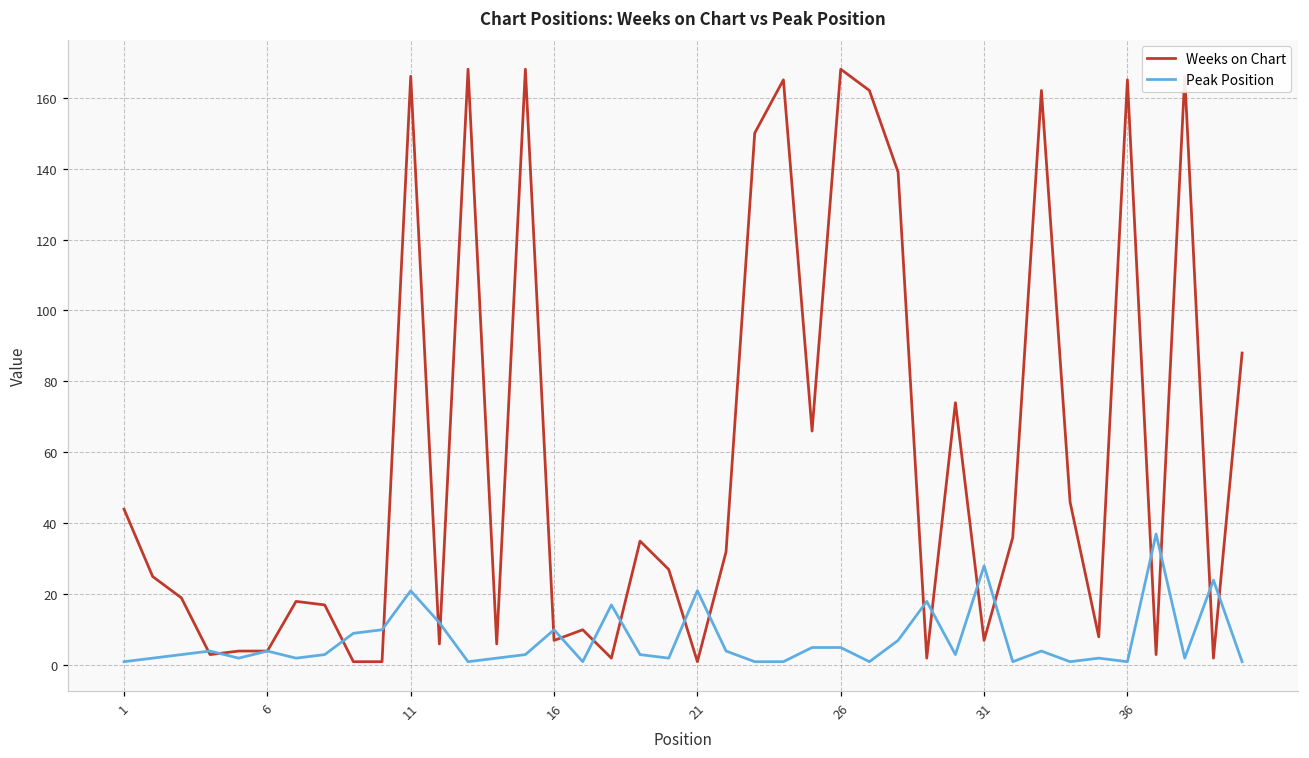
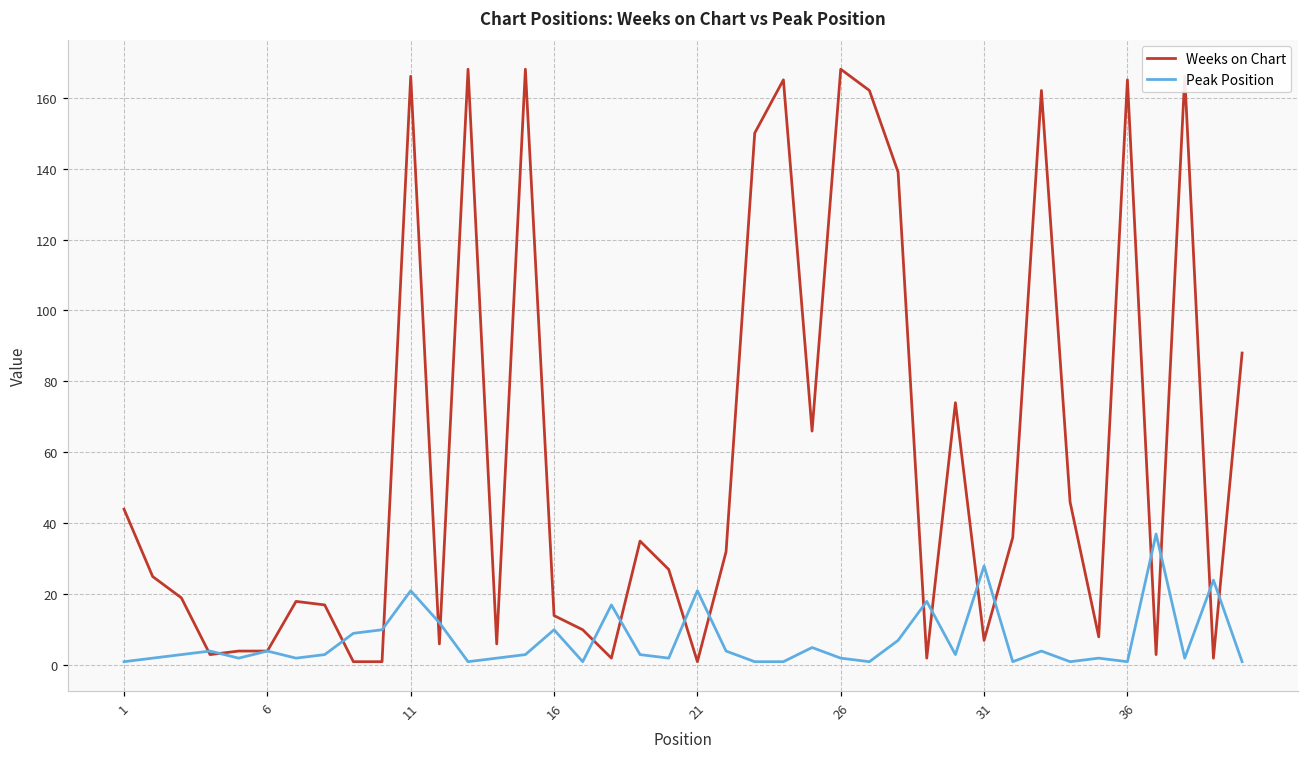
Weeks on Chart, 16: 7 -> 14
Peak Position, 26: 5 -> 2
